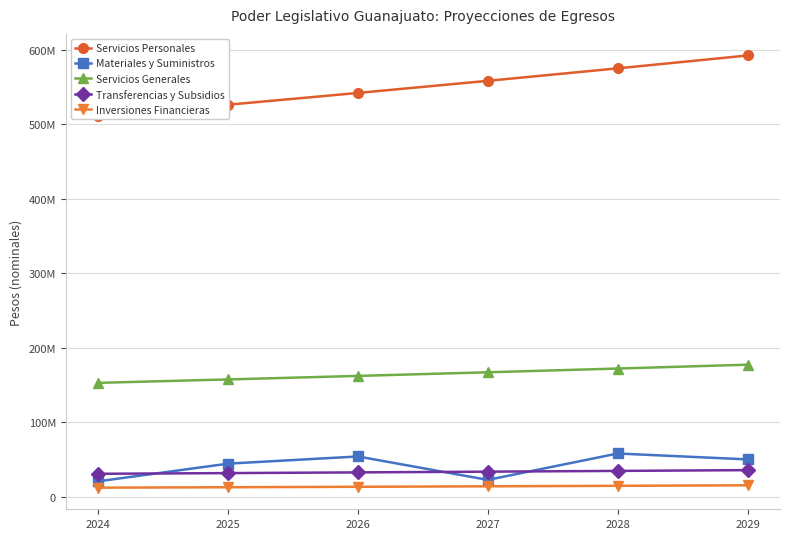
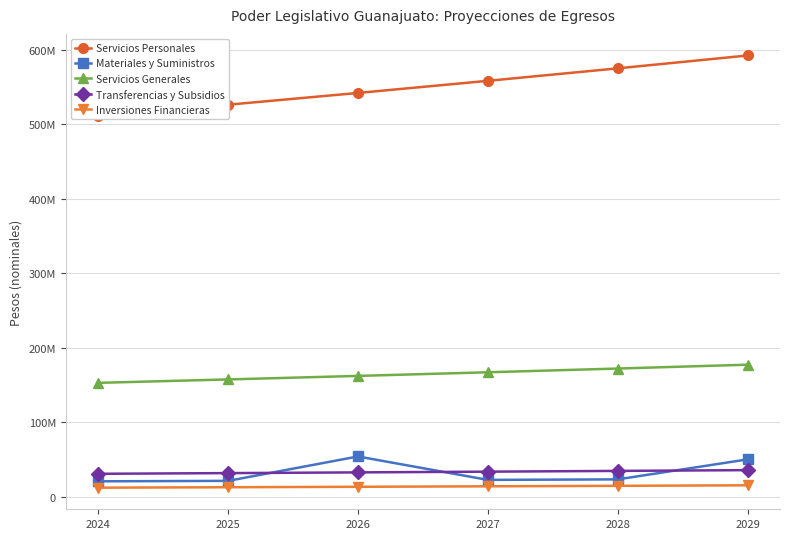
Materiales y Suministros, 2025: 40000000 -> 20000000
Materiales y Suministros, 2028: 60000000 -> 20000000
